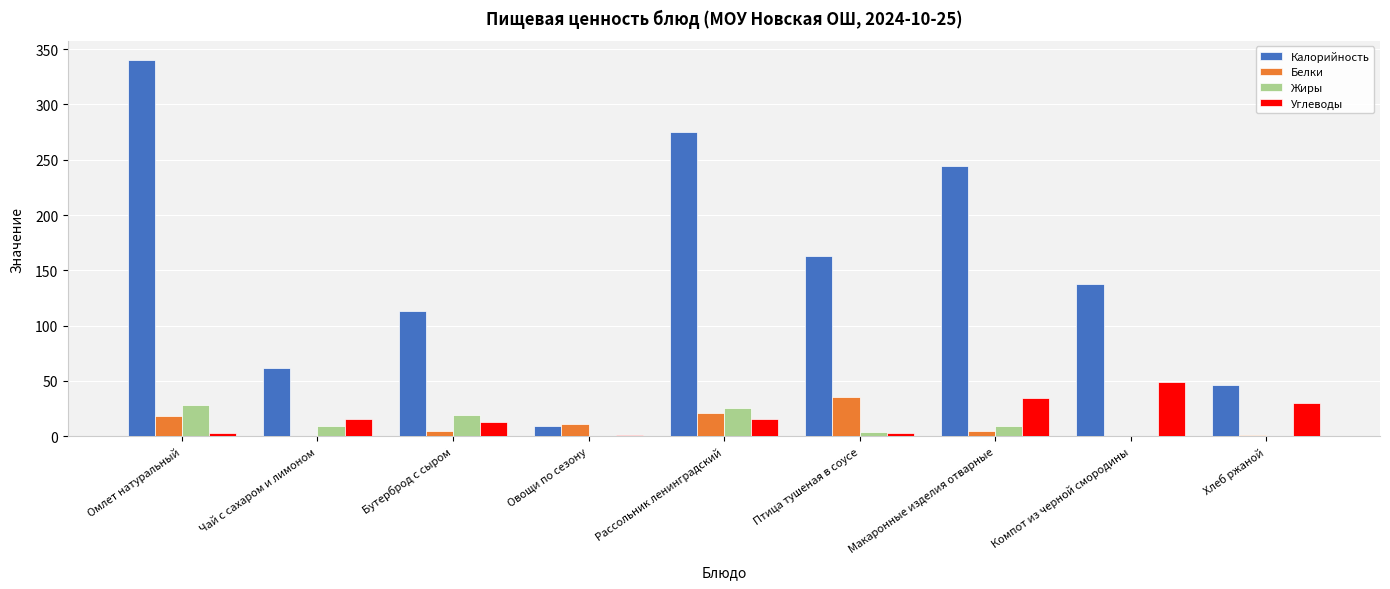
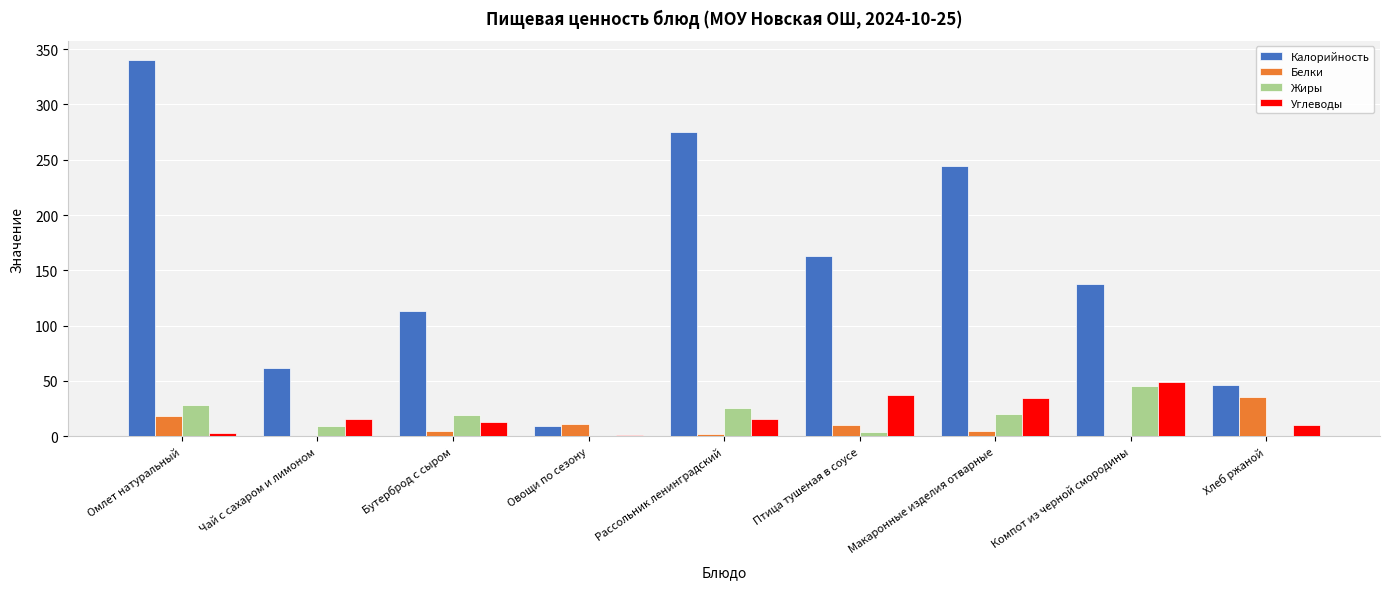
Белки, Рассольник ленинградский: 21 -> 2
Белки, Птица тушеная в соусе: 35 -> 10
Углеводы, Птица тушеная в соусе: 3 -> 37
Жиры, Макаронные изделия отварные: 9 -> 20
Жиры, Компот из черной смородины: 0 -> 46
Белки, Хлеб ржаной: 1 -> 36
Углеводы, Хлеб ржаной: 30 -> 10
